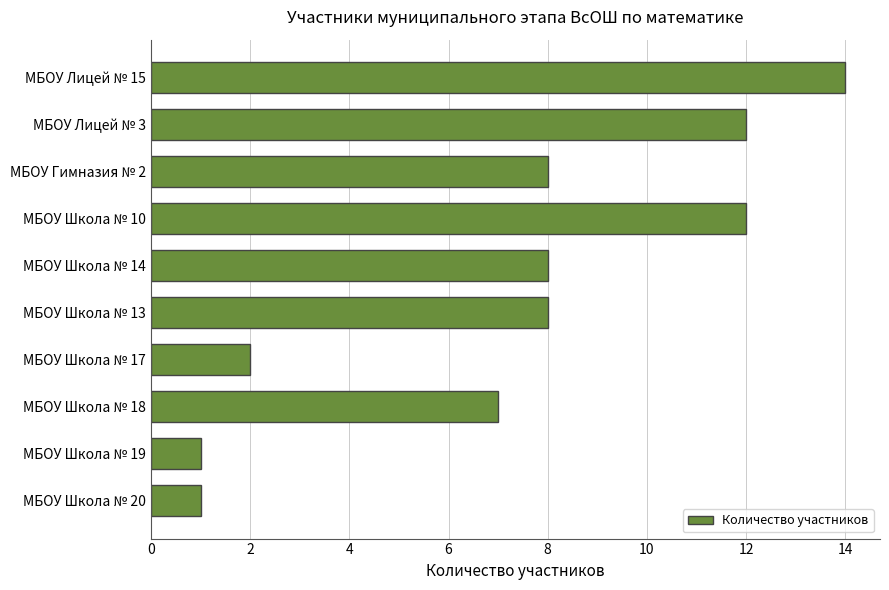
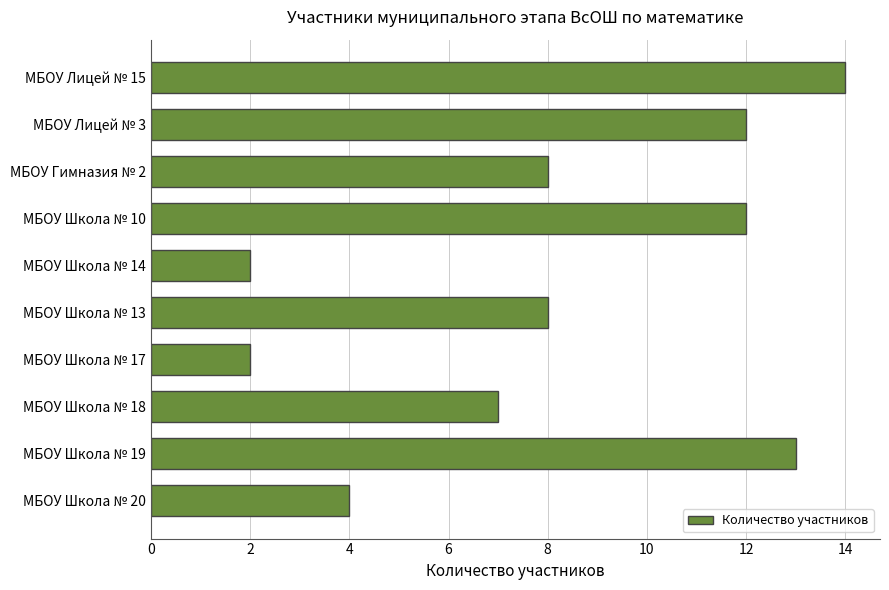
МБОУ Школа № 14: 8 -> 2
МБОУ Школа № 19: 1 -> 13
МБОУ Школа № 20: 1 -> 4
